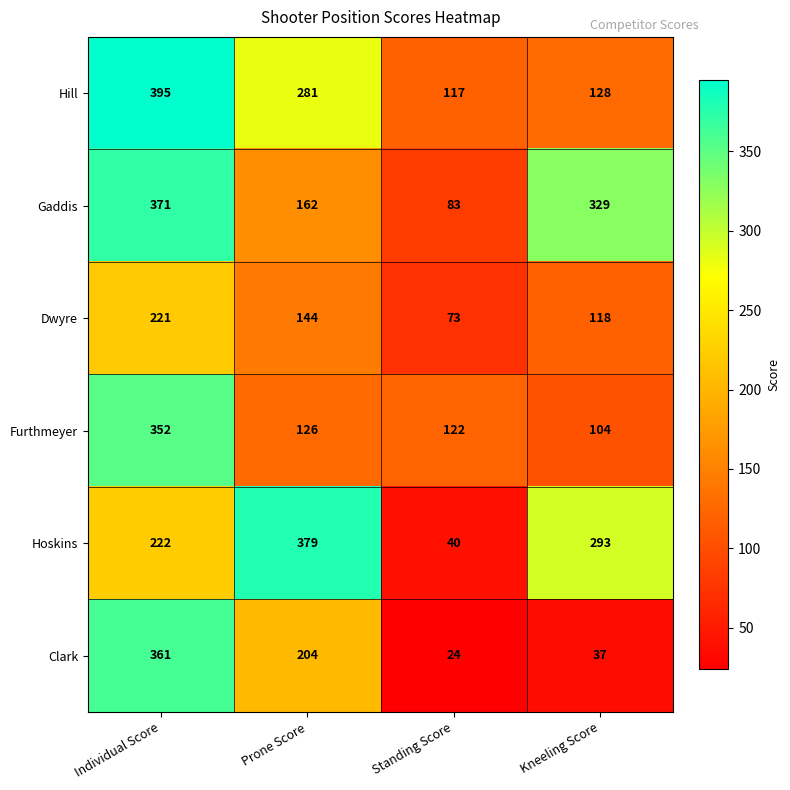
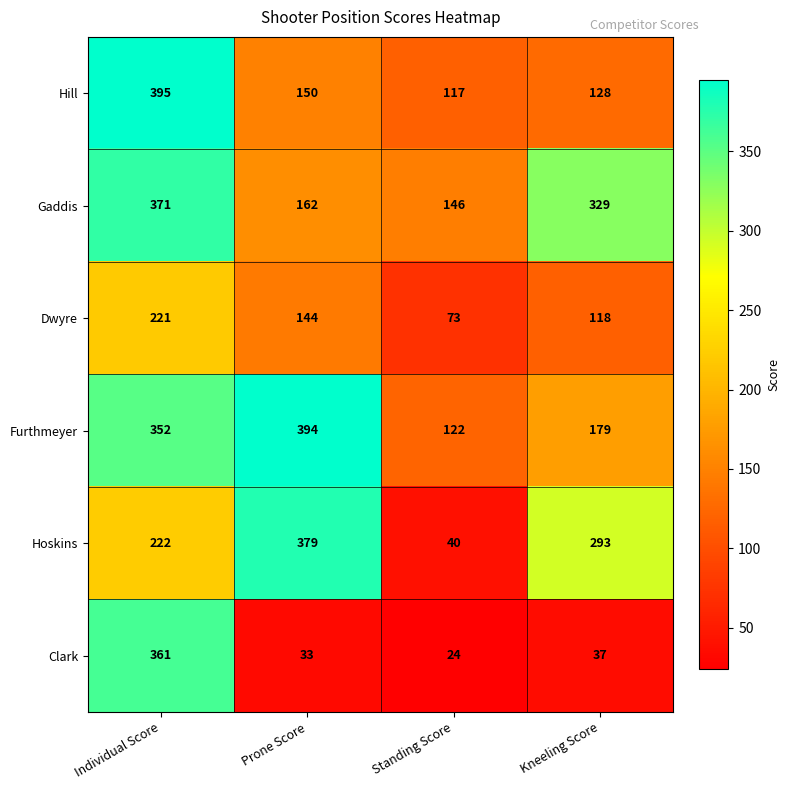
Hill, Prone Score: 281 -> 150
Gaddis, Standing Score: 83 -> 146
Furthmeyer, Prone Score: 126 -> 394
Furthmeyer, Kneeling Score: 104 -> 179
Clark, Prone Score: 204 -> 33
